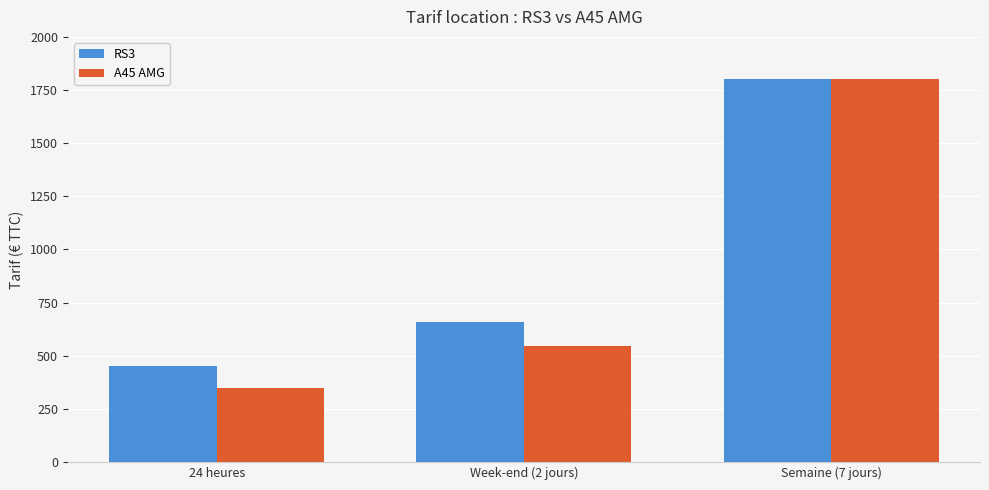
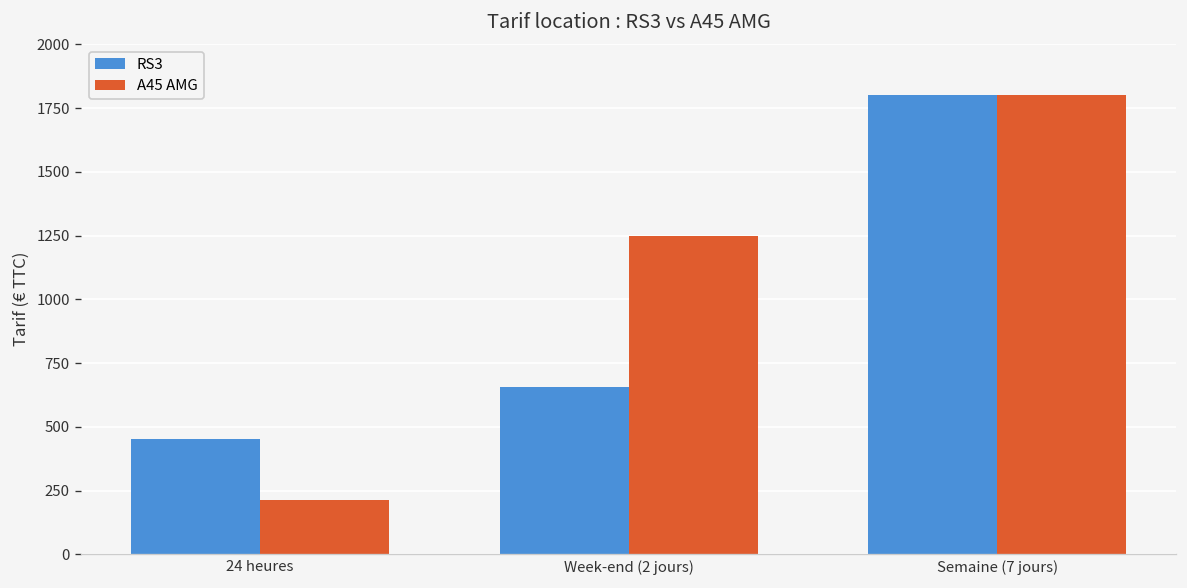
A45 AMG, 24 heures: 350 -> 210
A45 AMG, Week-end (2 jours): 550 -> 1250
